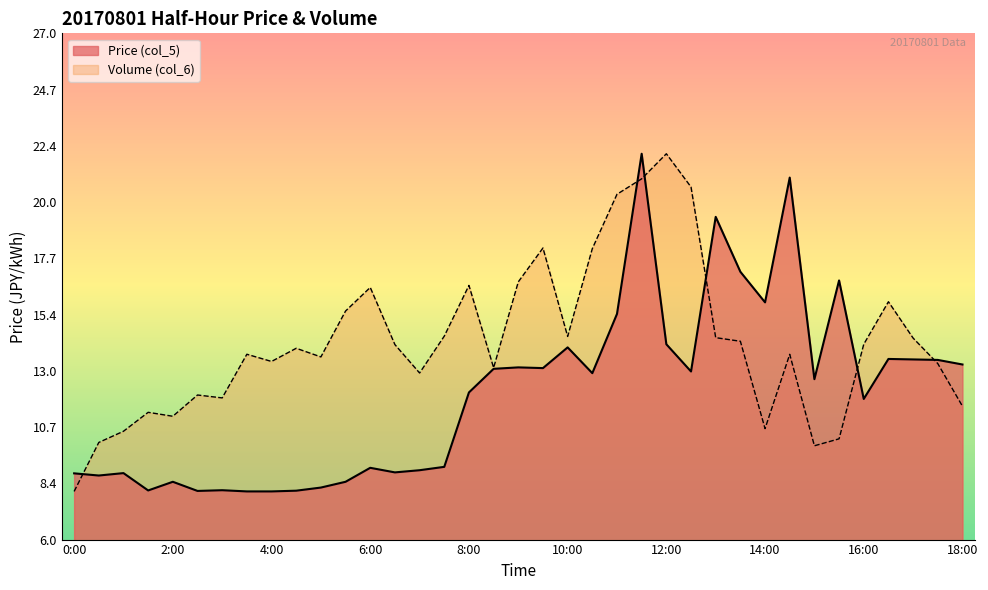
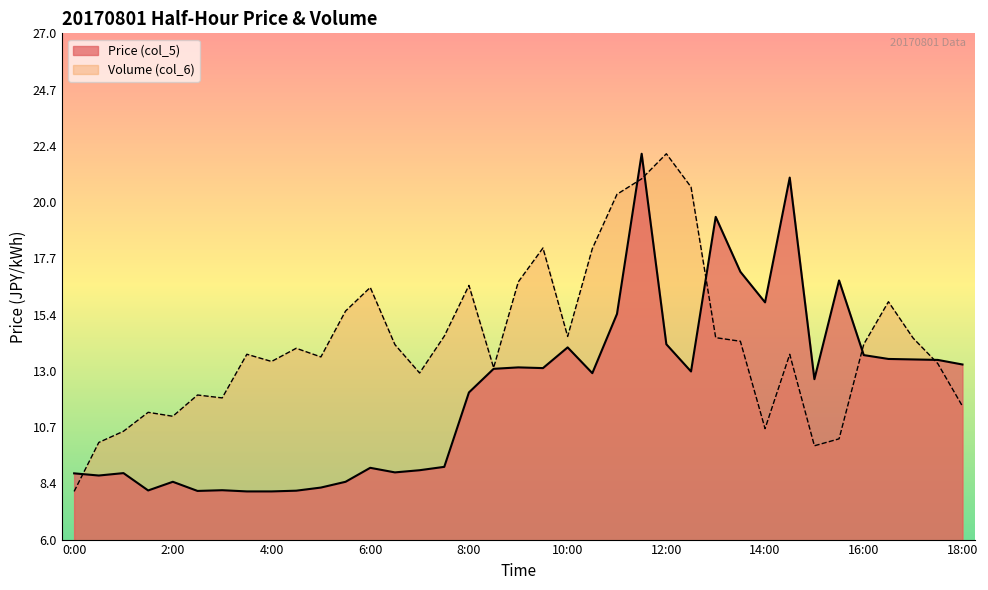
Price (col_5), 16:00: 11.9 -> 13.7
